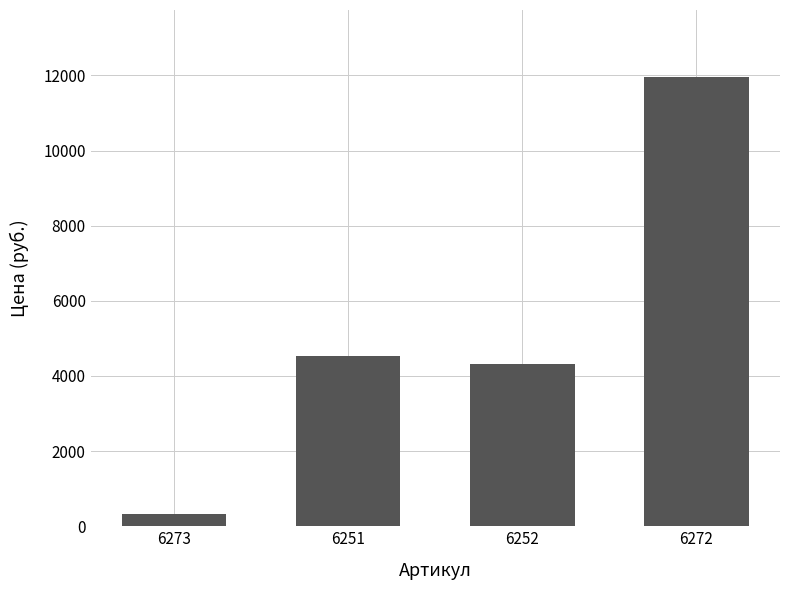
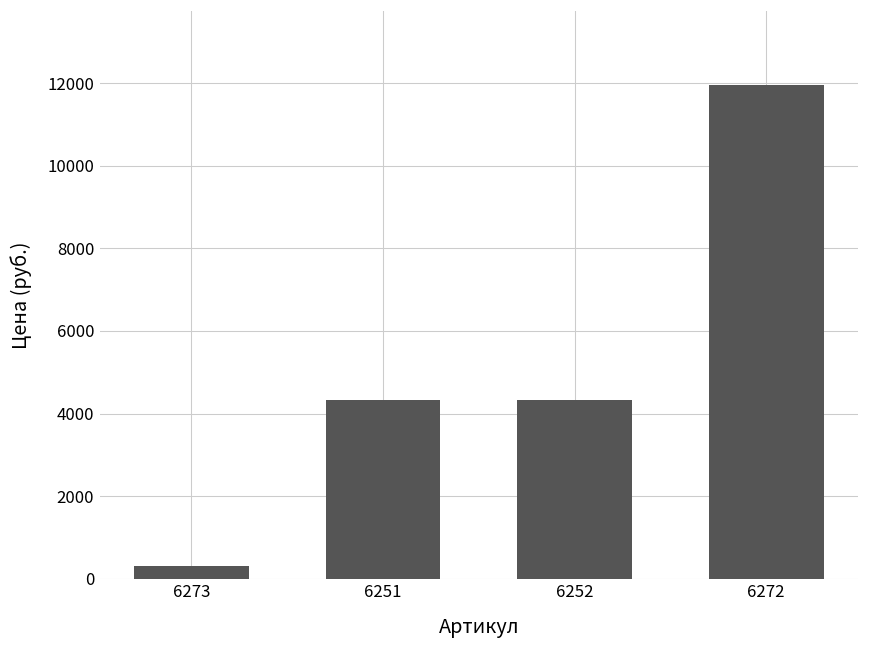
6251: 4500 -> 4300
